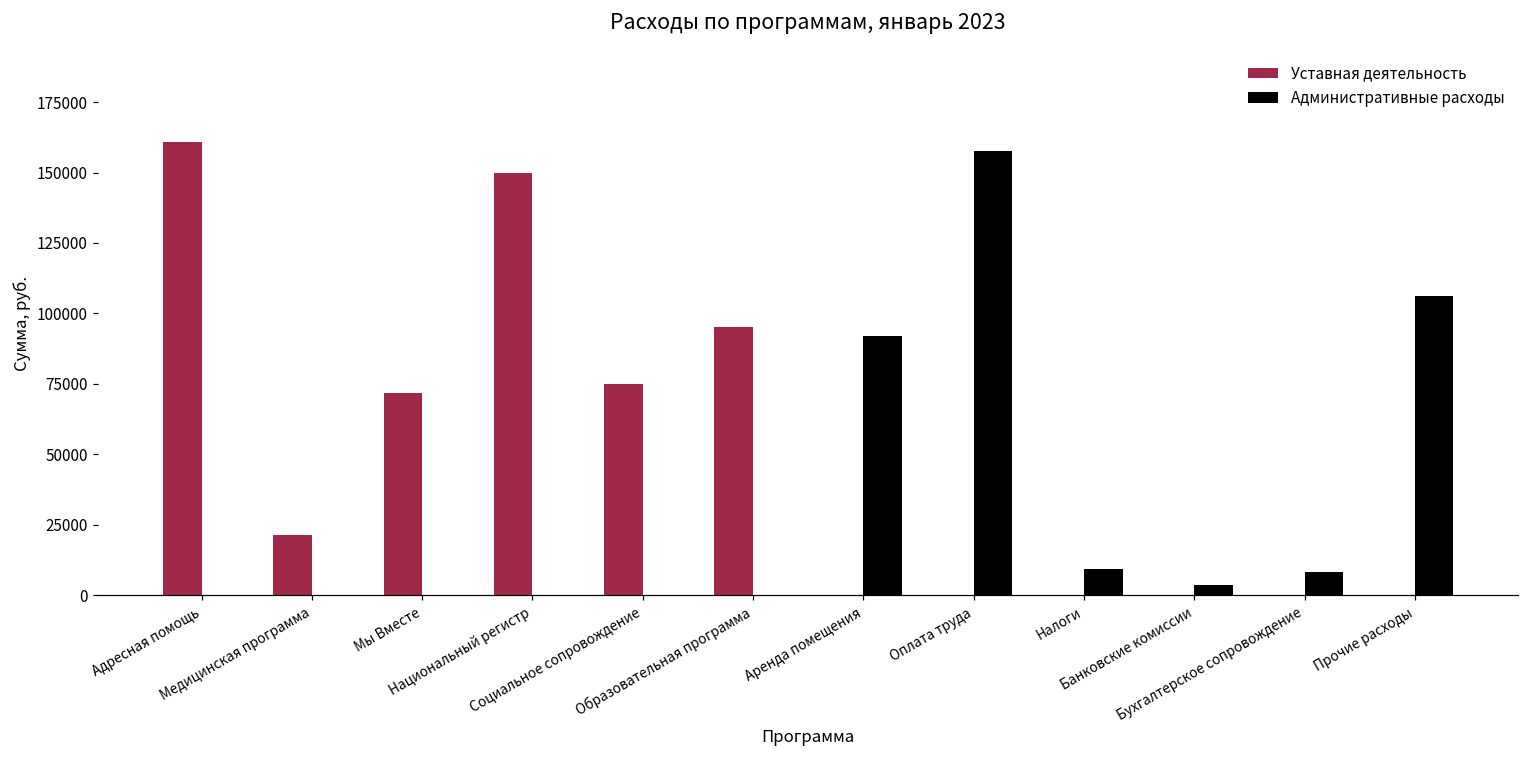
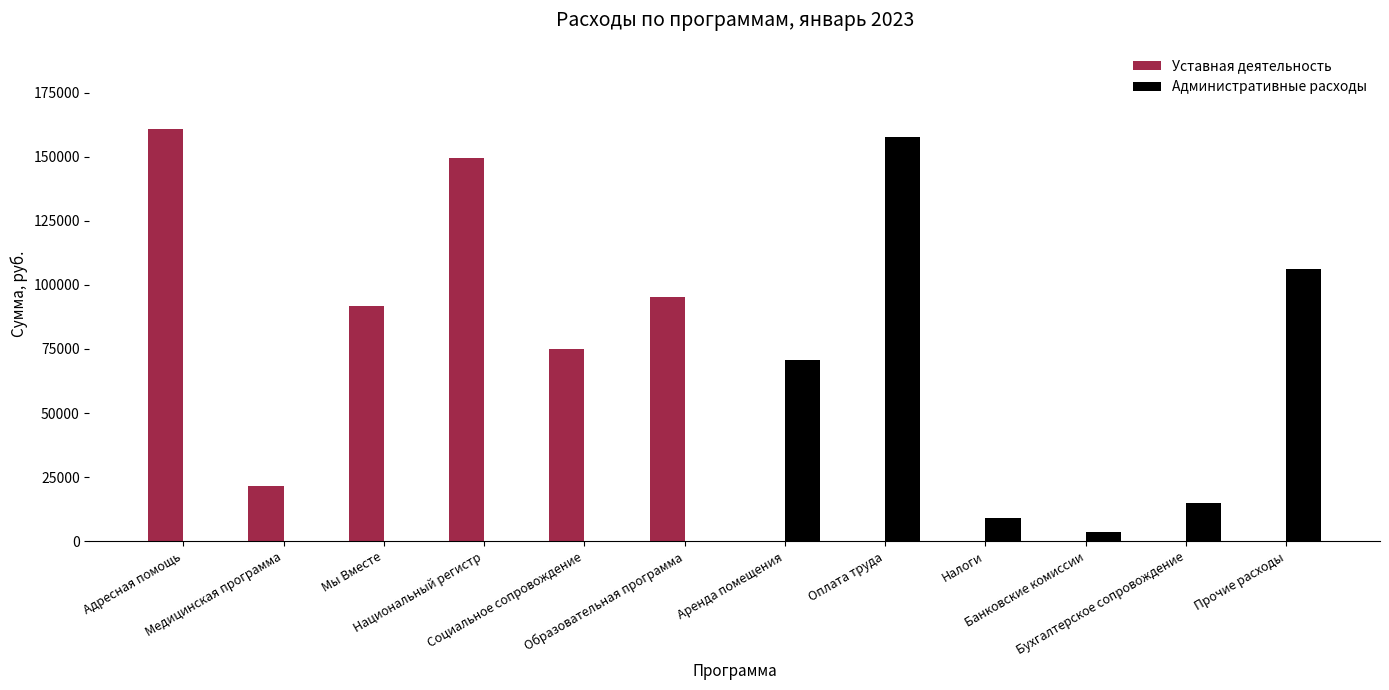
Уставная деятельность, Мы Вместе: 72000 -> 92000
Административные расходы, Аренда помещения: 92000 -> 71000
Административные расходы, Бухгалтерское сопровождение: 8000 -> 15000
